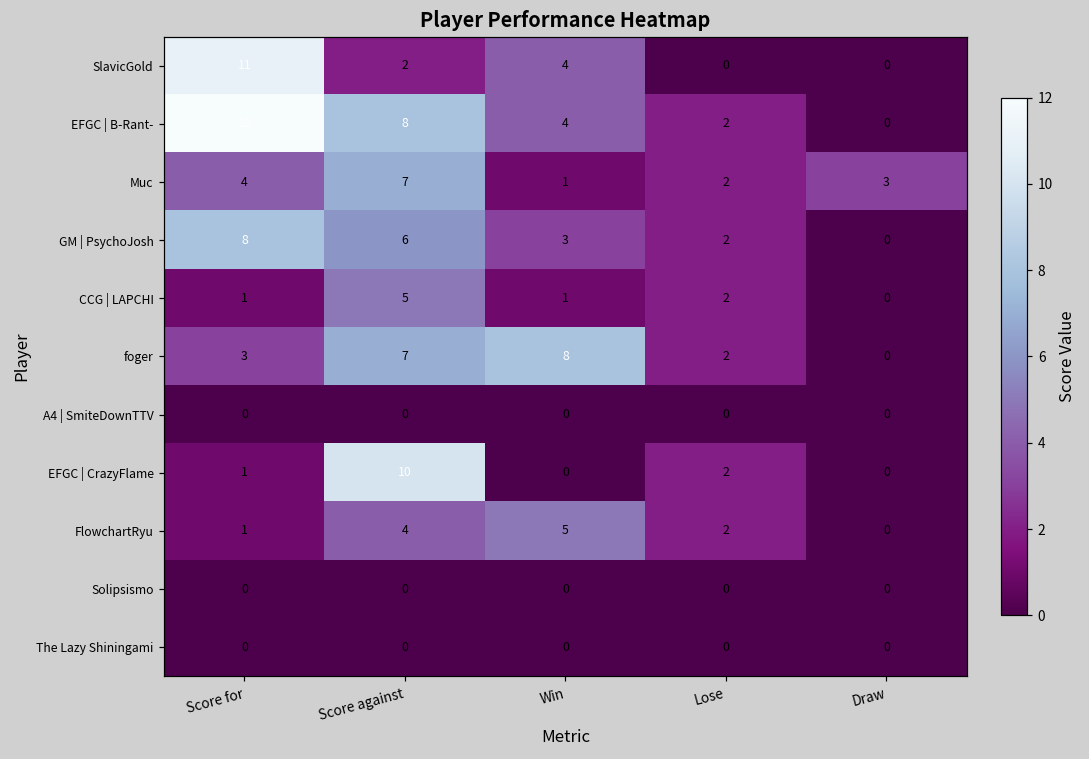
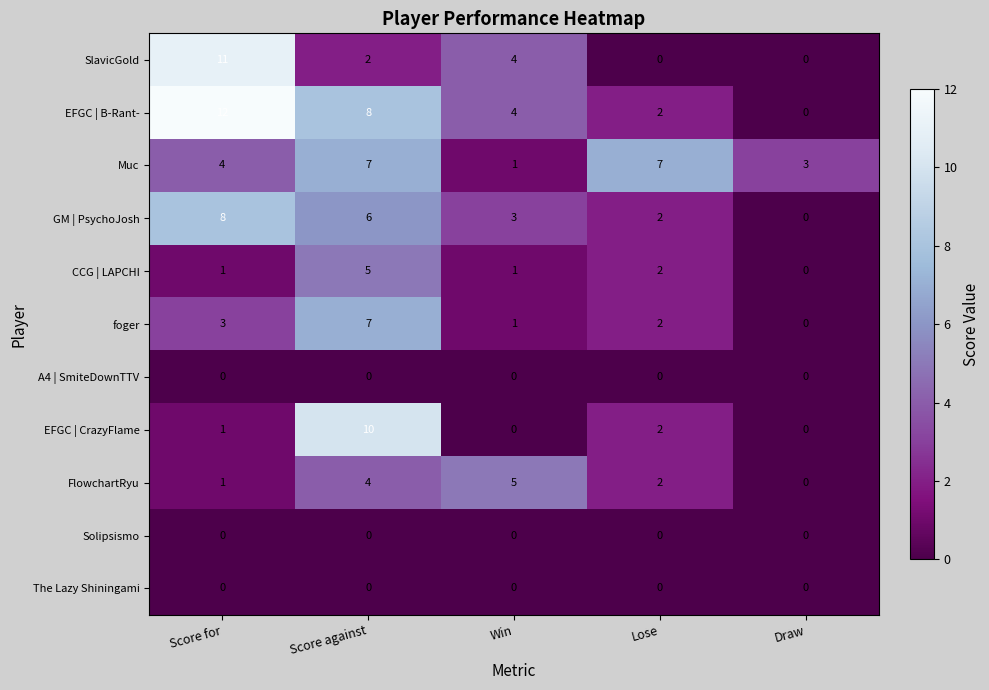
Muc, Lose: 2 -> 7
foger, Win: 8 -> 1
